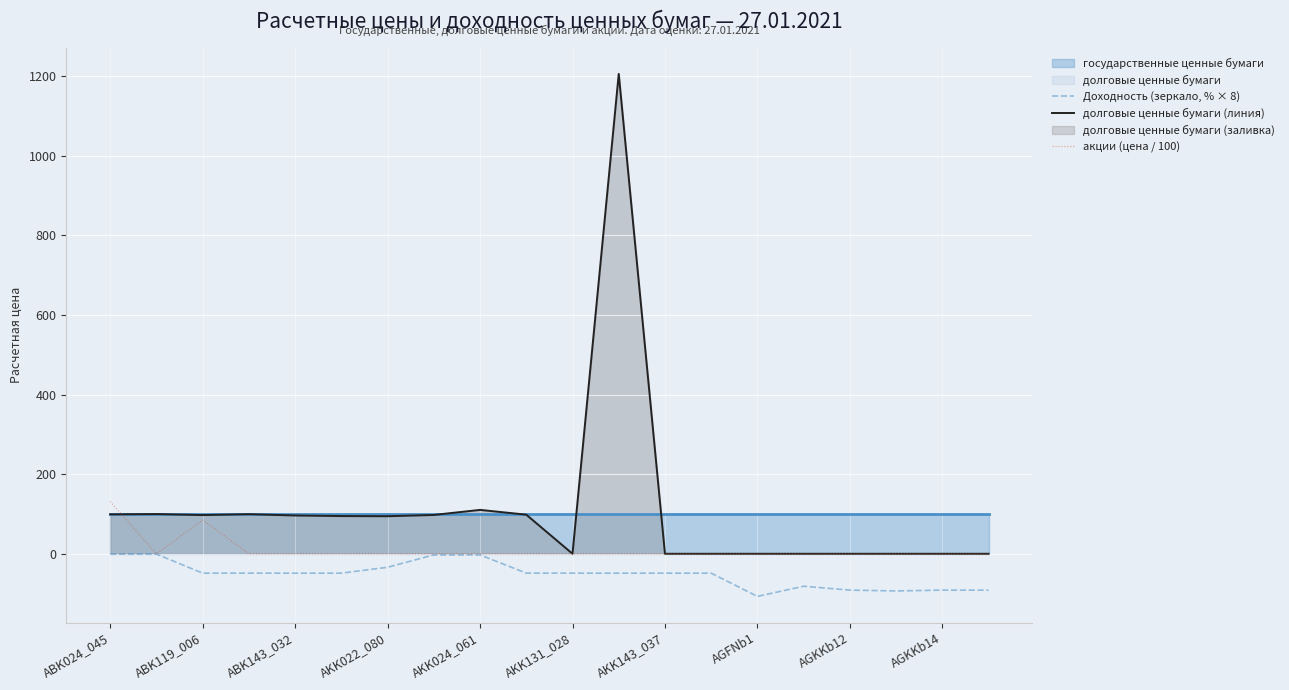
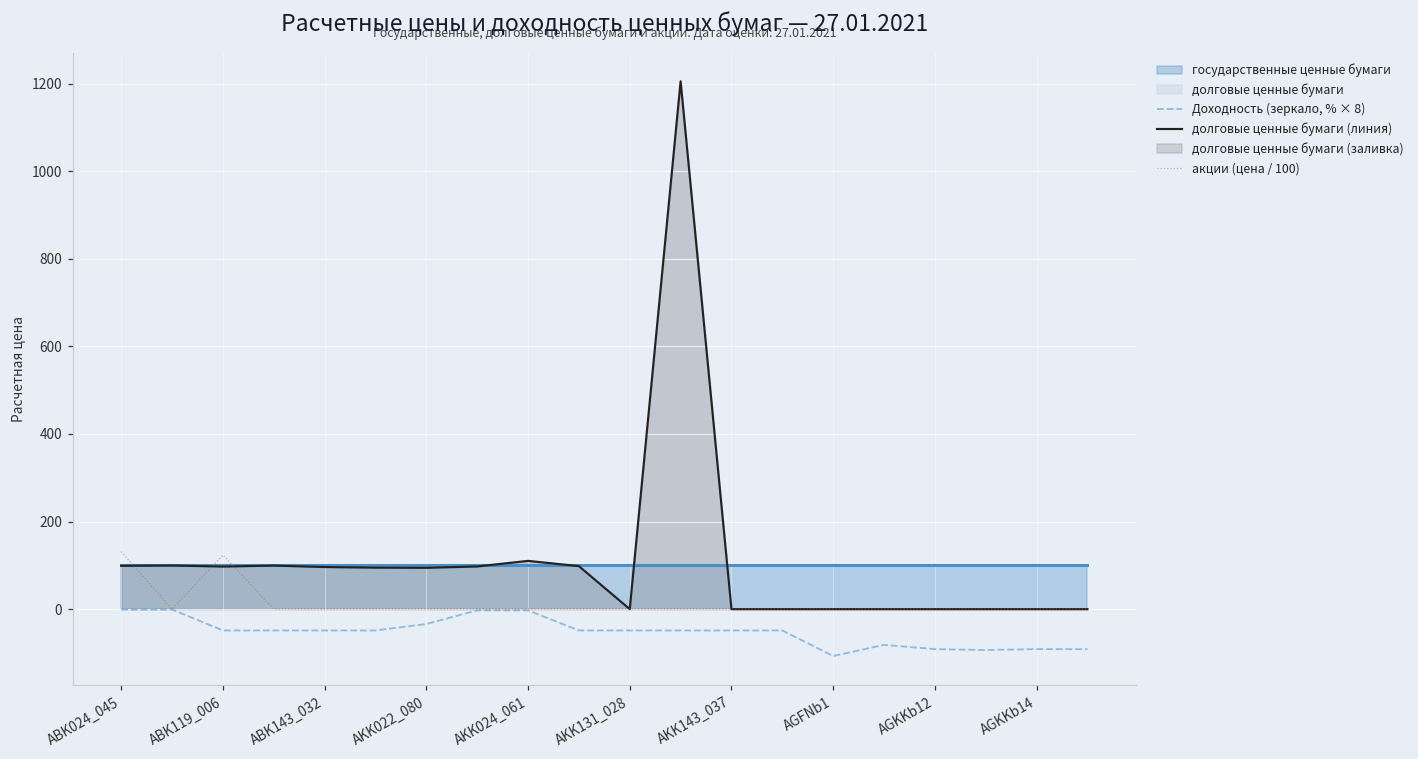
акции (цена / 100), ABK119_006: 80 -> 120
